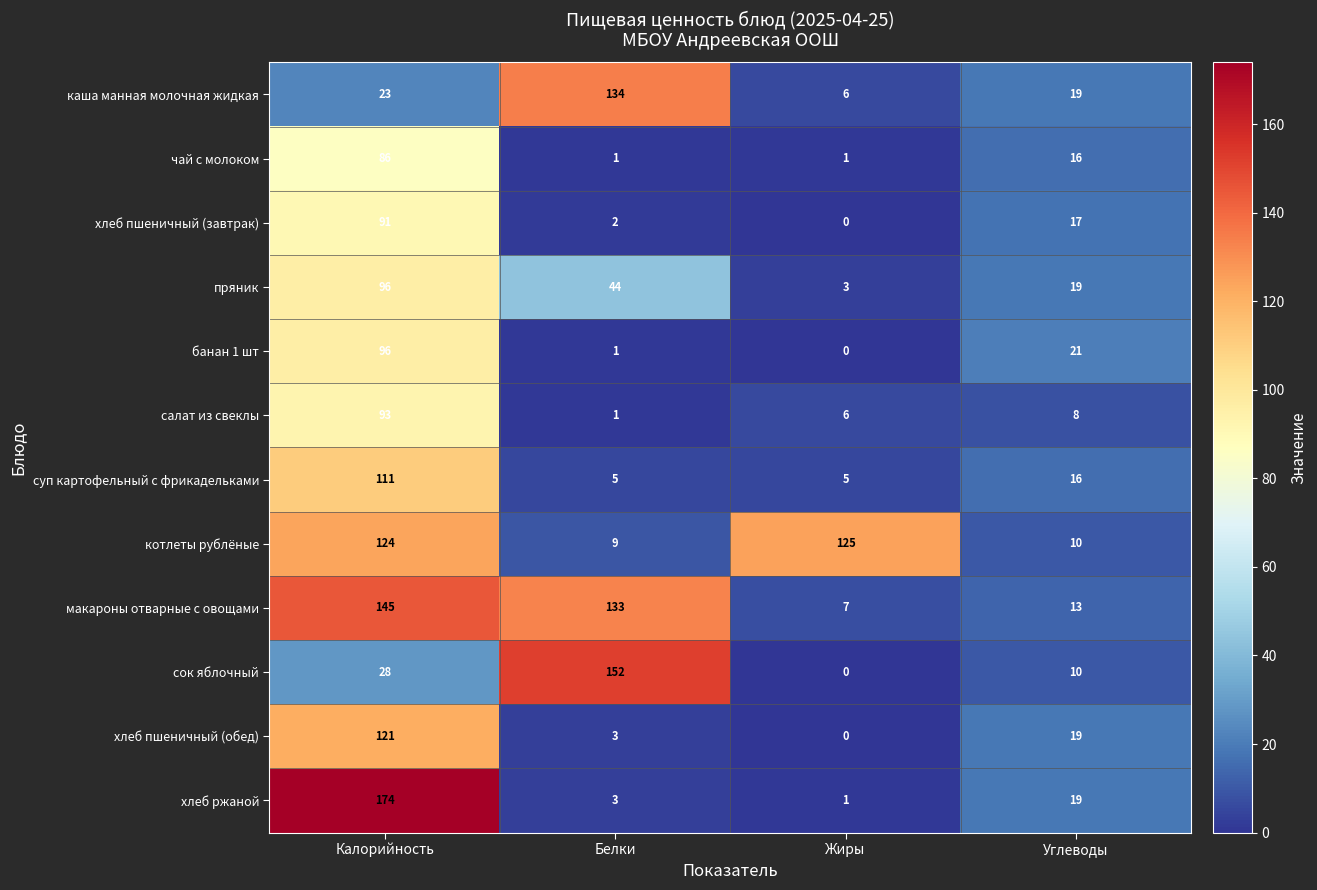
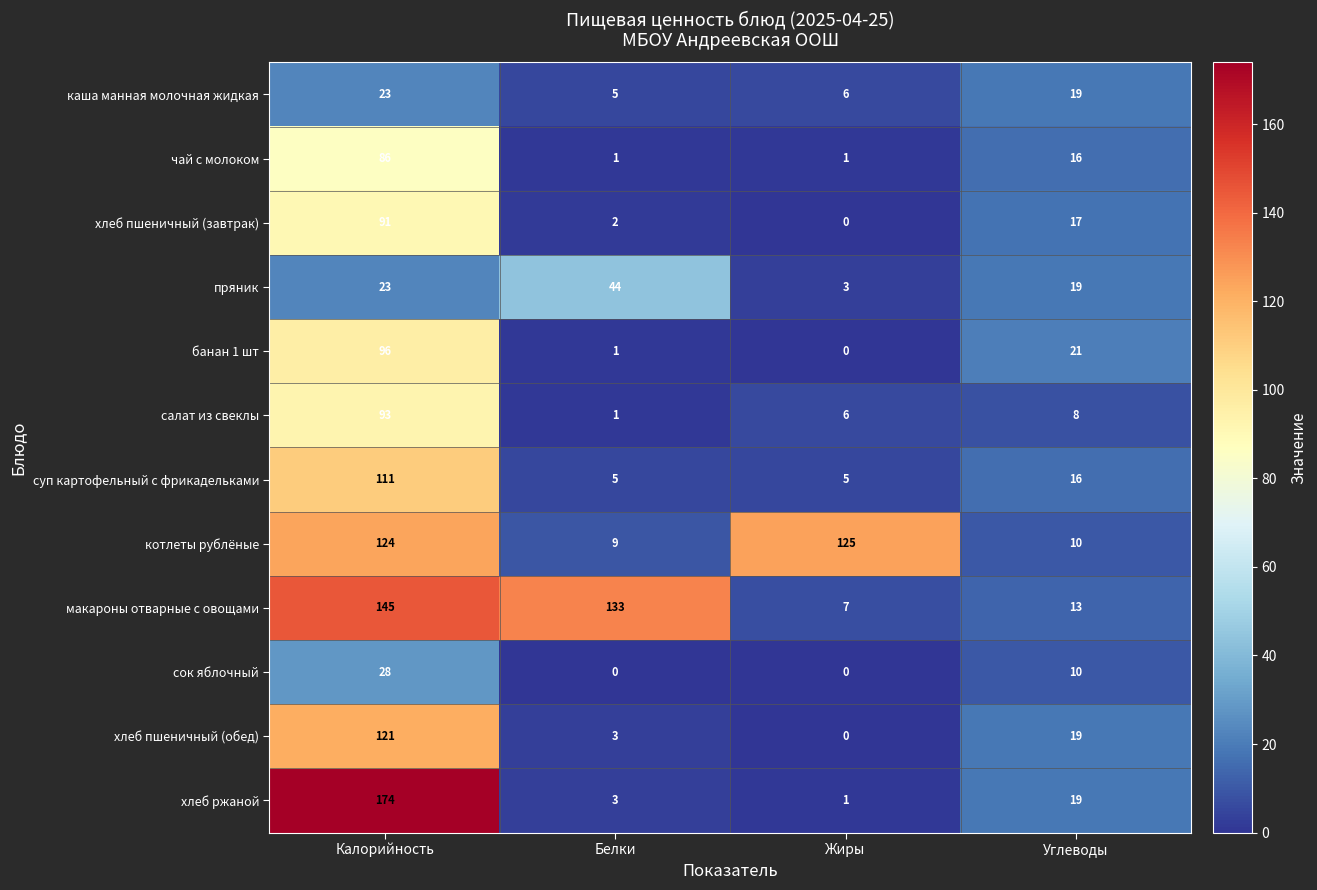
каша манная молочная жидкая, Белки: 134 -> 5
пряник, Калорийность: 96 -> 23
сок яблочный, Белки: 152 -> 0
